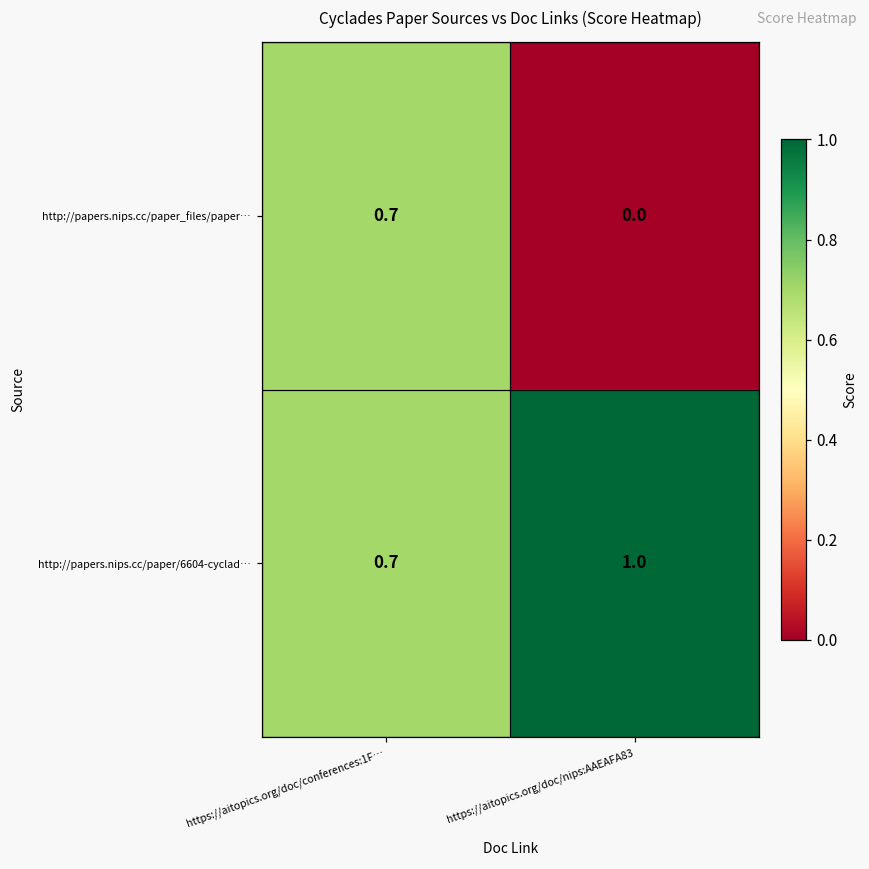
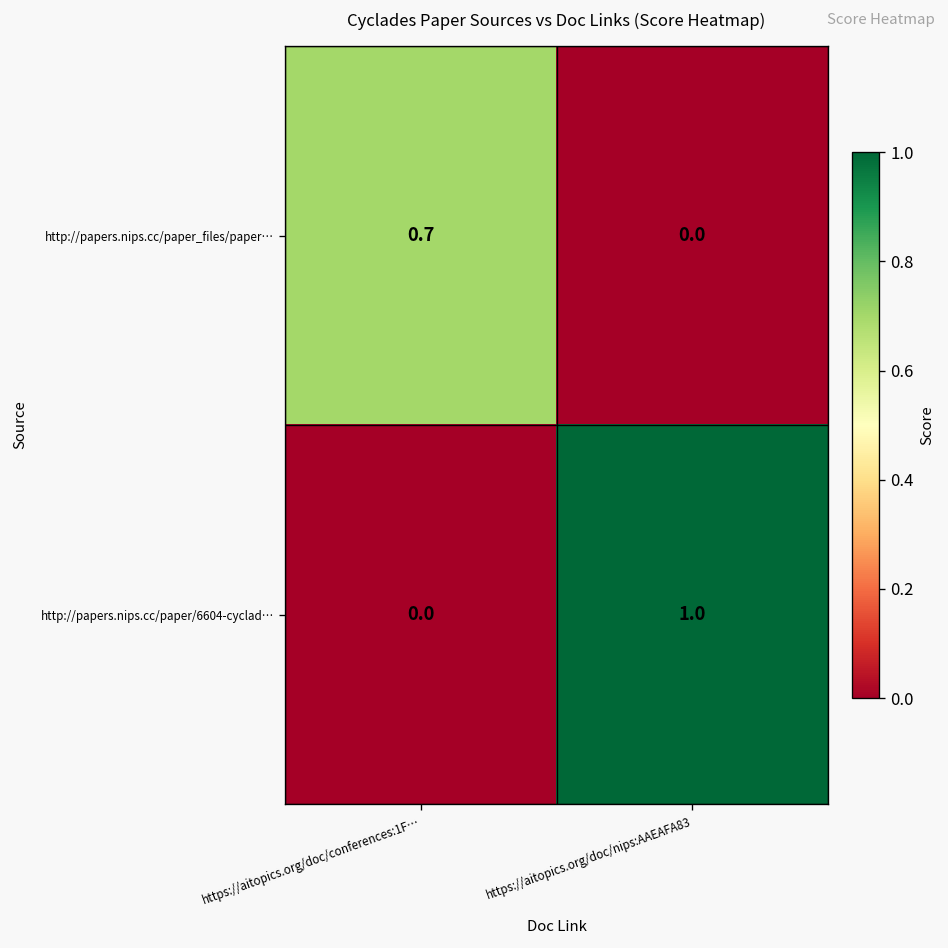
http://papers.nips.cc/paper/6604-cyclad…, https://aitopics.org/doc/conferences:1F…: 0.7 -> 0.0
